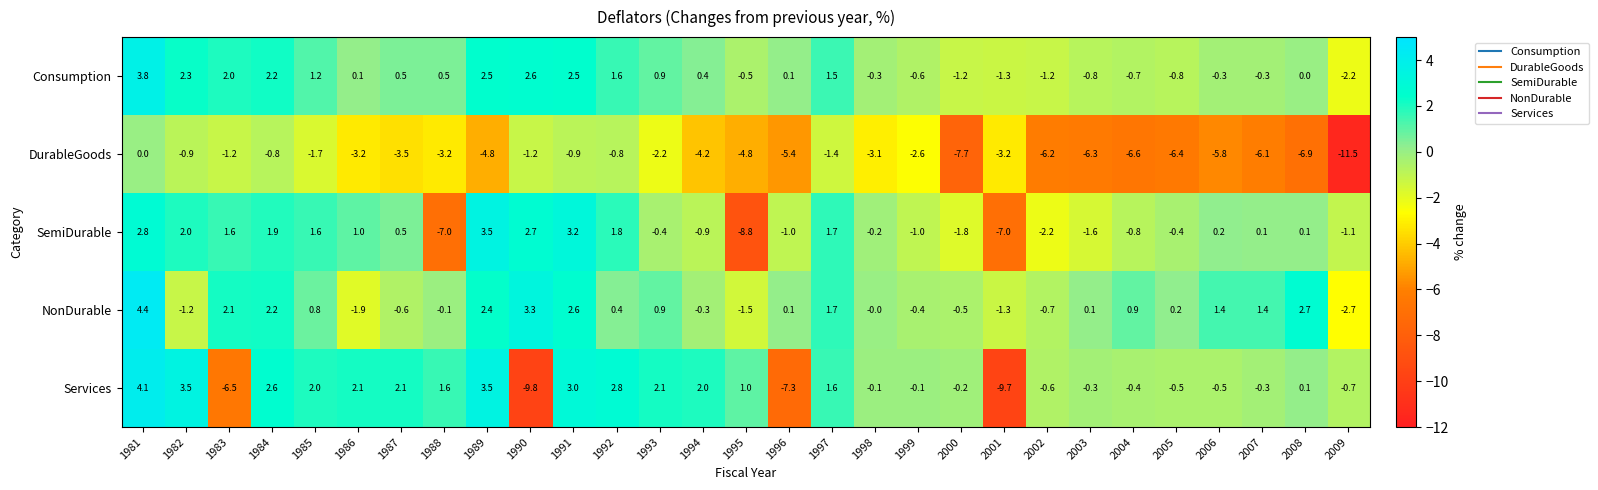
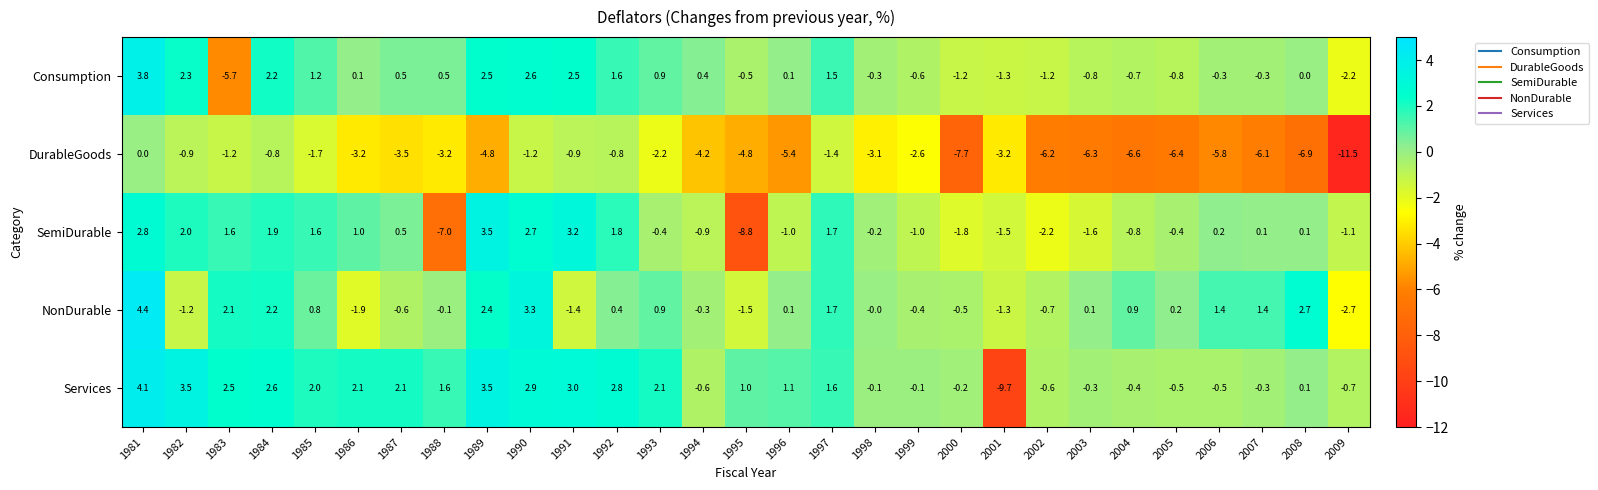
Consumption, 1983: 2.0 -> -5.7
SemiDurable, 2001: -7.0 -> -1.5
NonDurable, 1991: 2.6 -> -1.4
Services, 1983: -6.5 -> 2.5
Services, 1990: -9.8 -> 2.9
Services, 1994: 2.0 -> -0.6
Services, 1996: -7.3 -> 1.1
